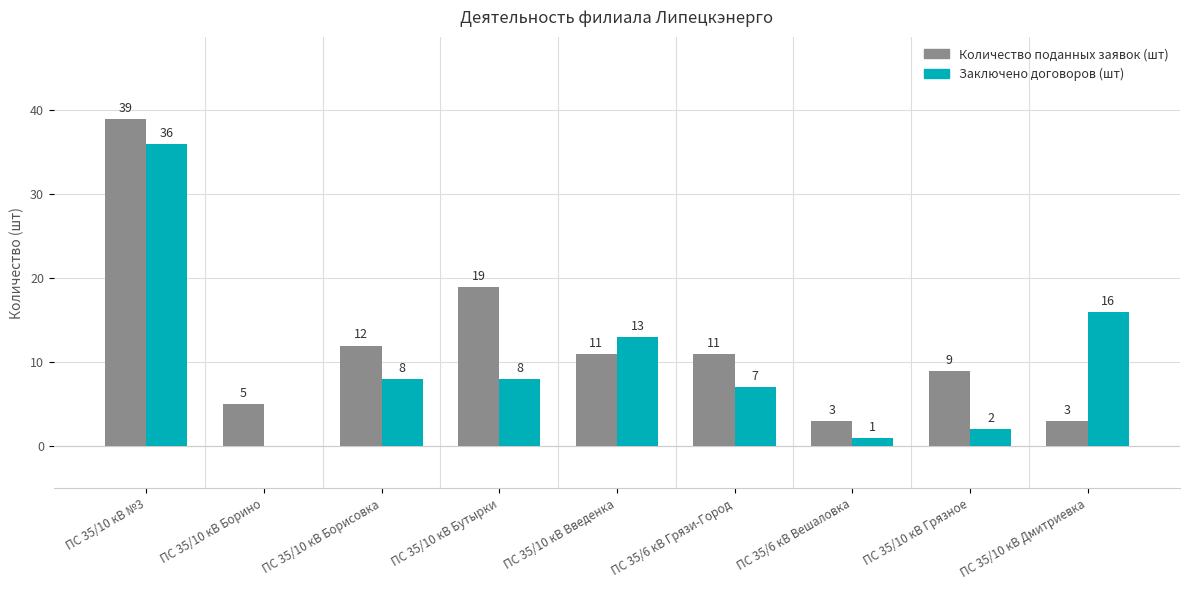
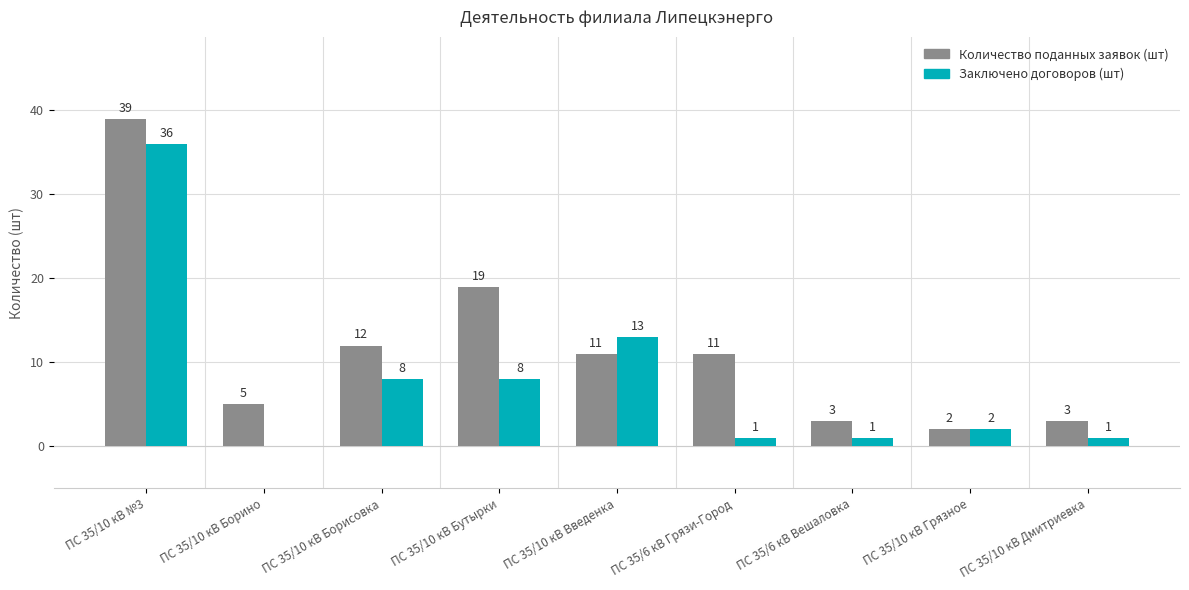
Заключено договоров (шт), ПС 35/6 кВ Грязи-Город: 7 -> 1
Количество поданных заявок (шт), ПС 35/10 кВ Грязное: 9 -> 2
Заключено договоров (шт), ПС 35/10 кВ Дмитриевка: 16 -> 1
